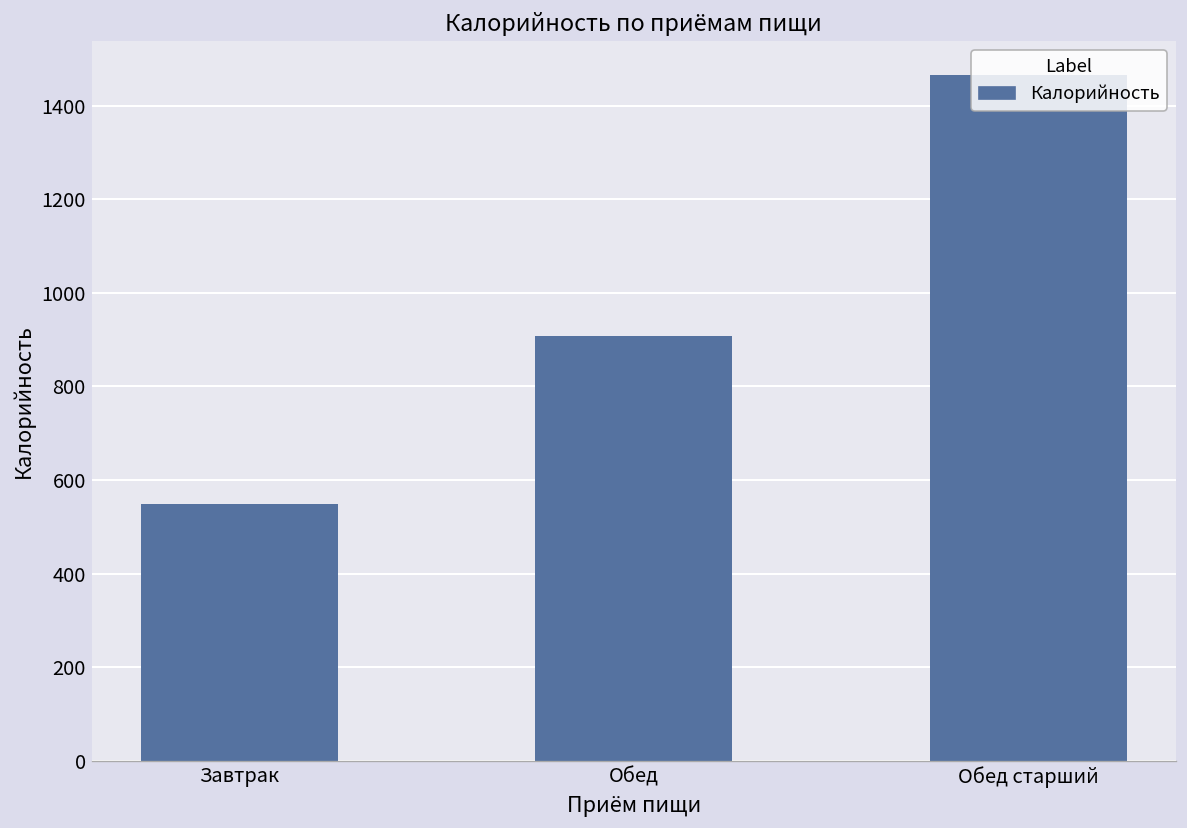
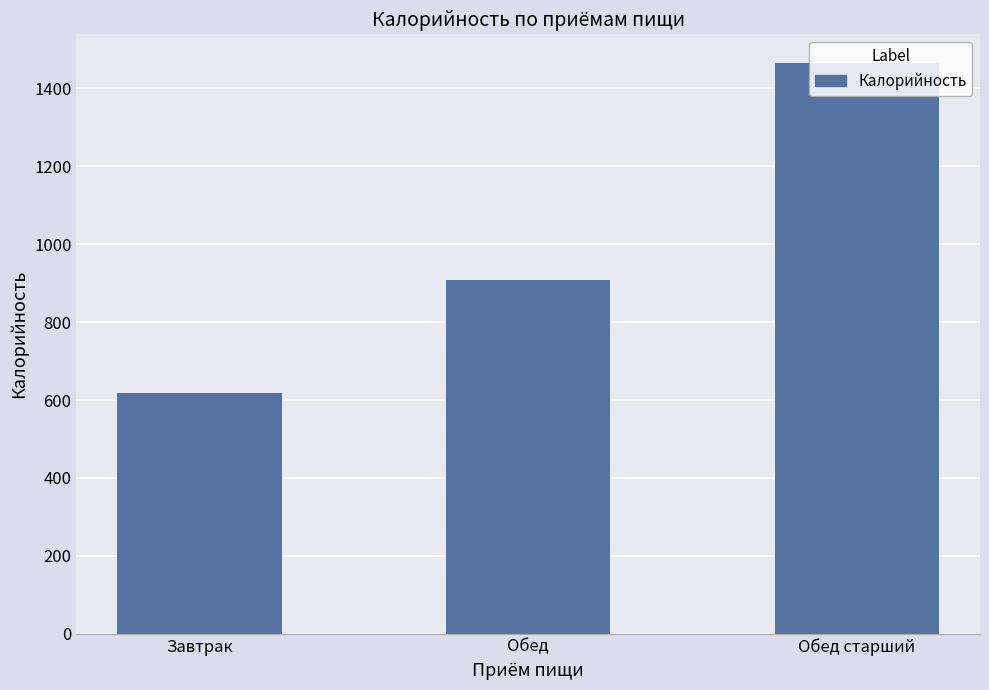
Завтрак: 550 -> 620
